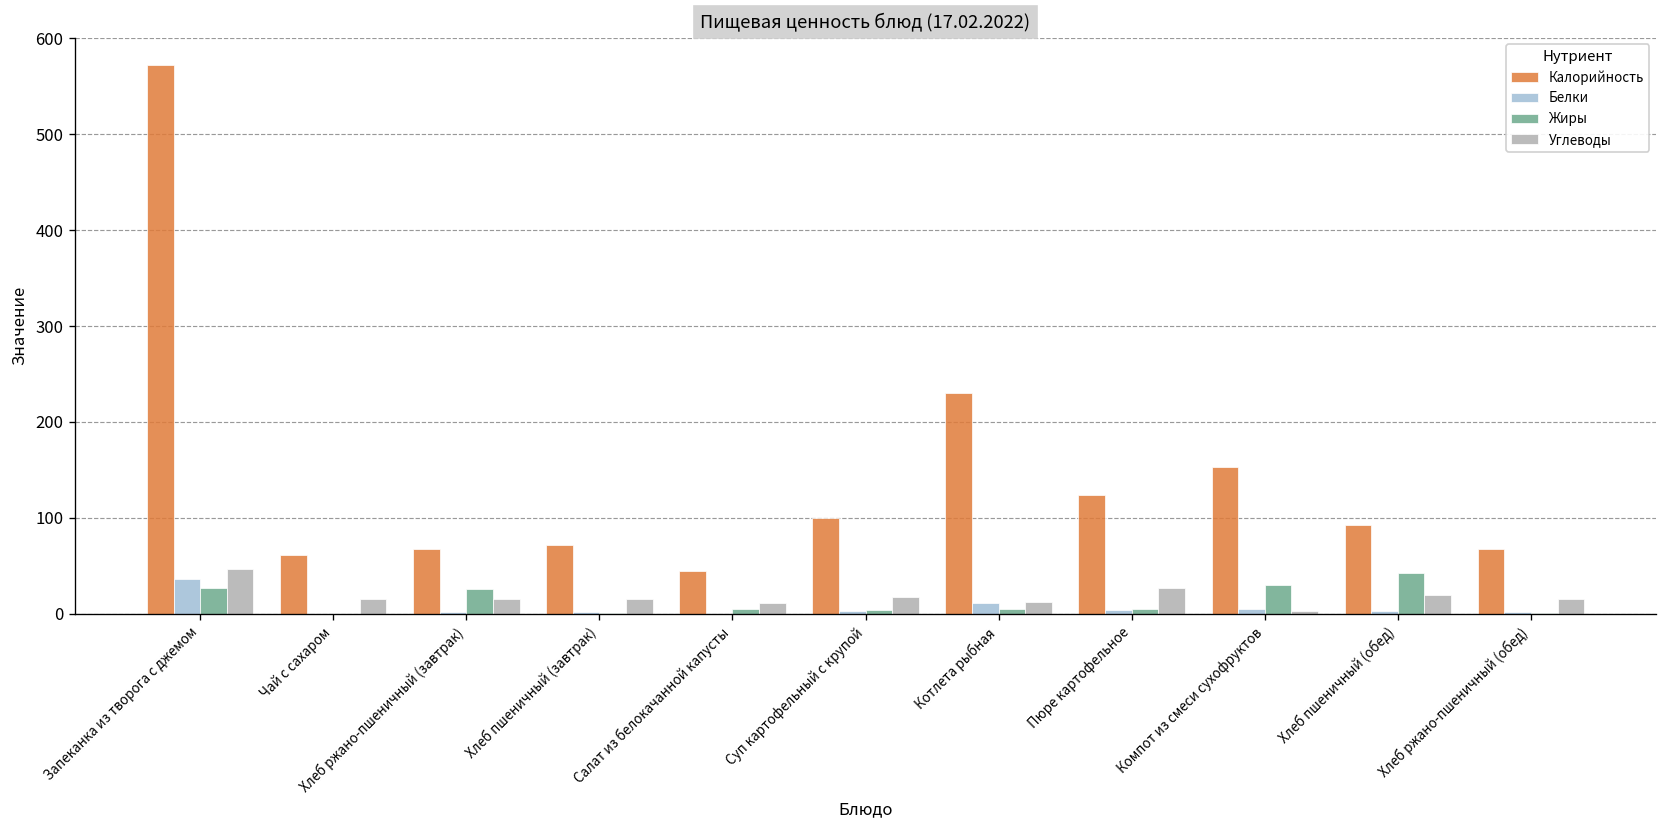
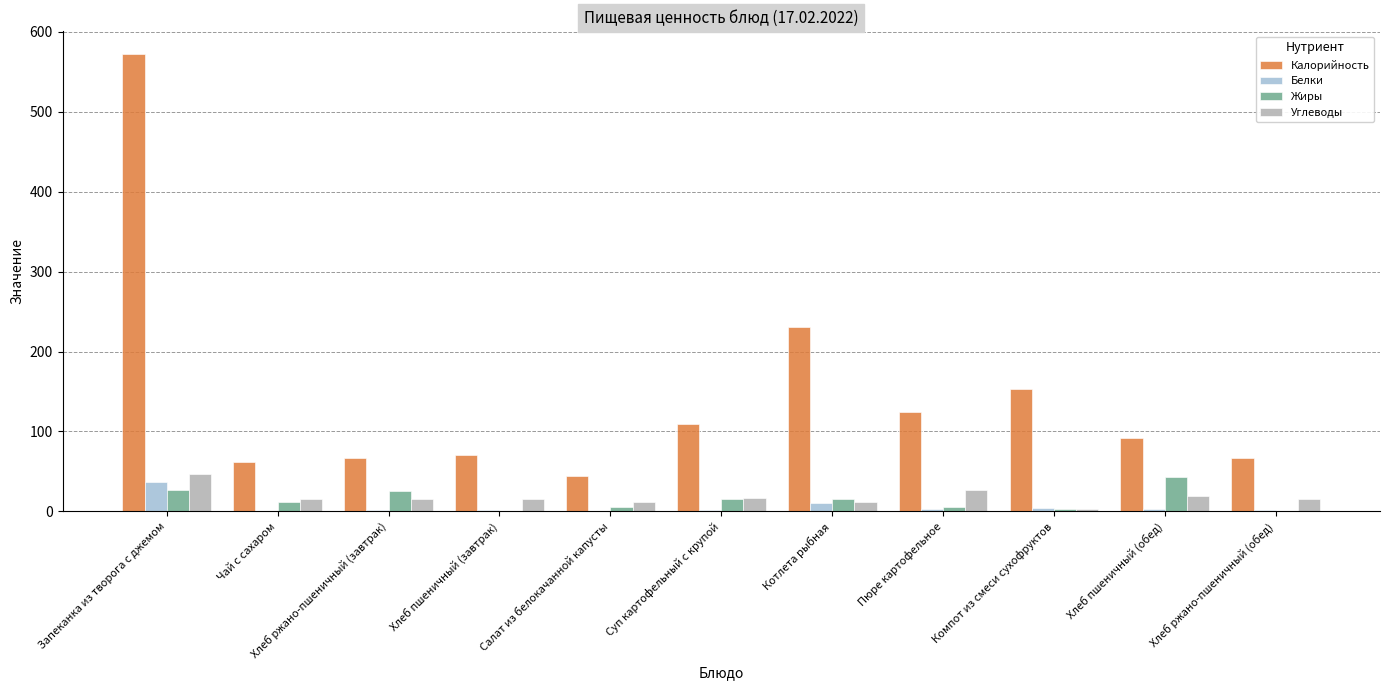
Жиры, Чай с сахаром: 0 -> 10
Калорийность, Суп картофельный с крупой: 100 -> 110
Жиры, Суп картофельный с крупой: 0 -> 20
Жиры, Котлета рыбная: 10 -> 20
Жиры, Компот из смеси сухофруктов: 30 -> 0
